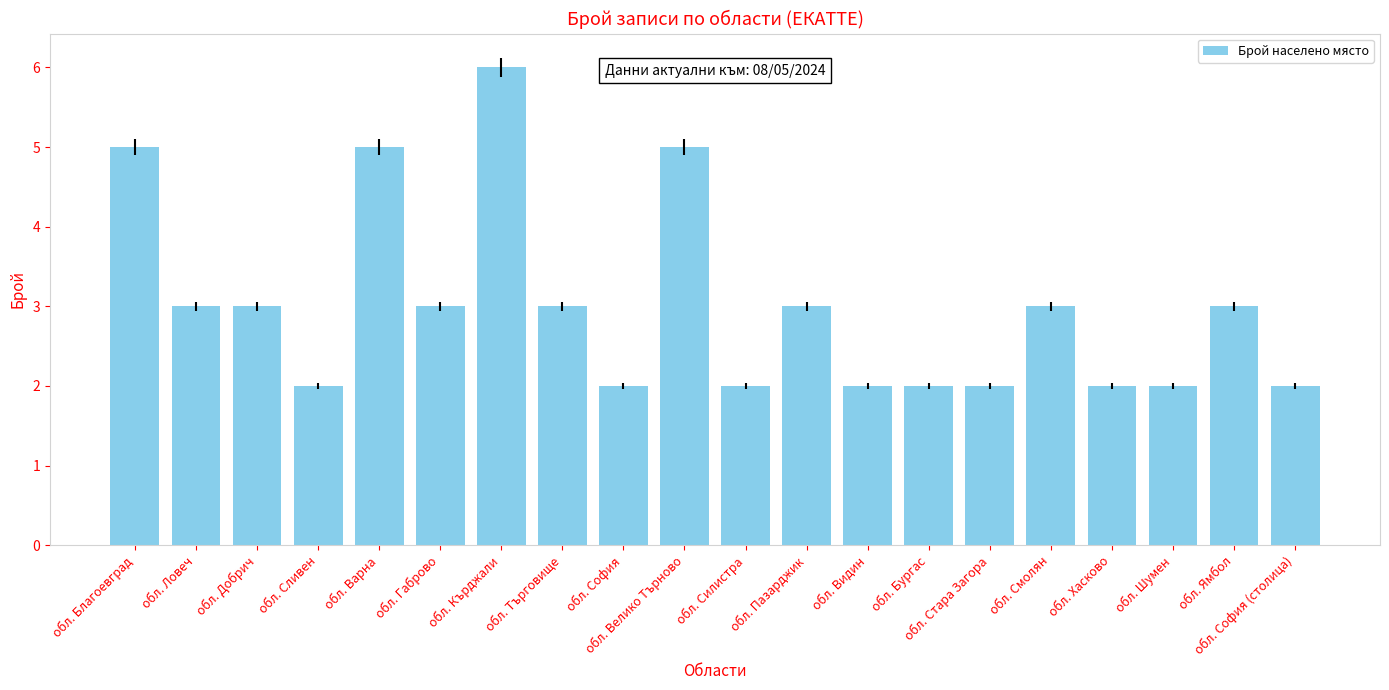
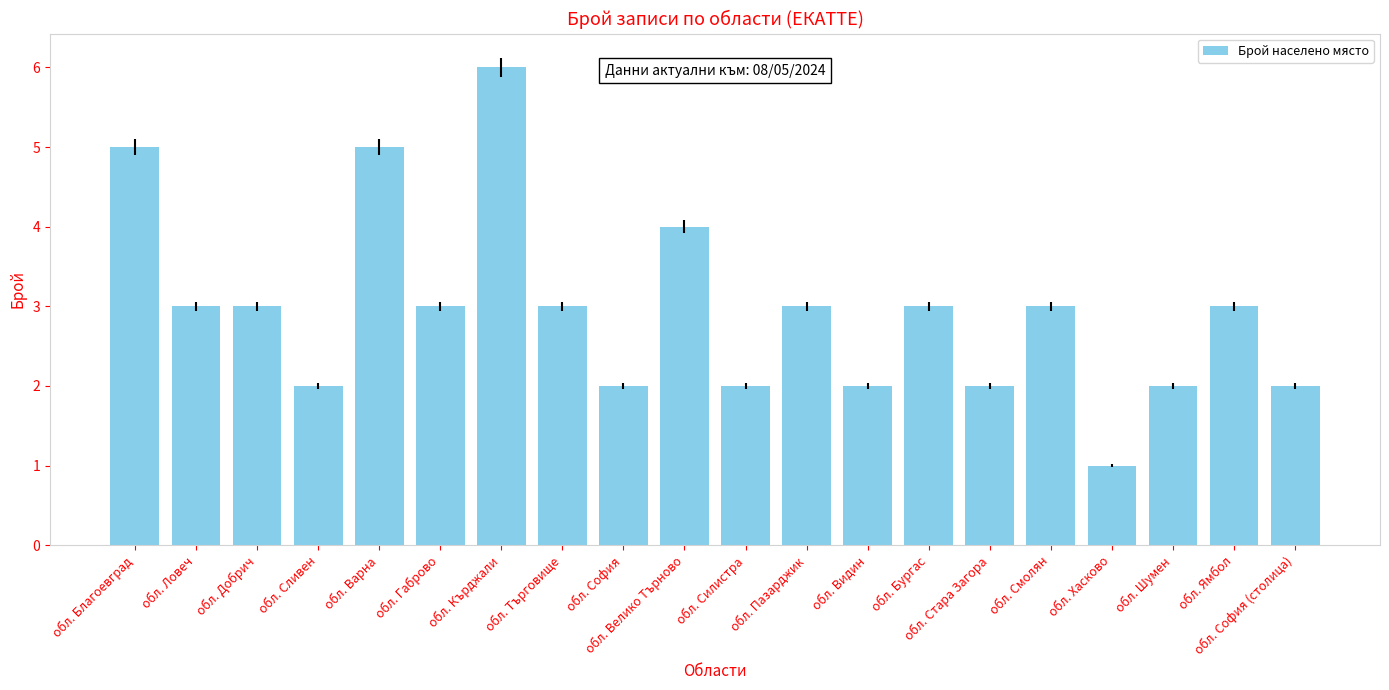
обл. Велико Търново: 5 -> 4
обл. Бургас: 2 -> 3
обл. Хасково: 2 -> 1
